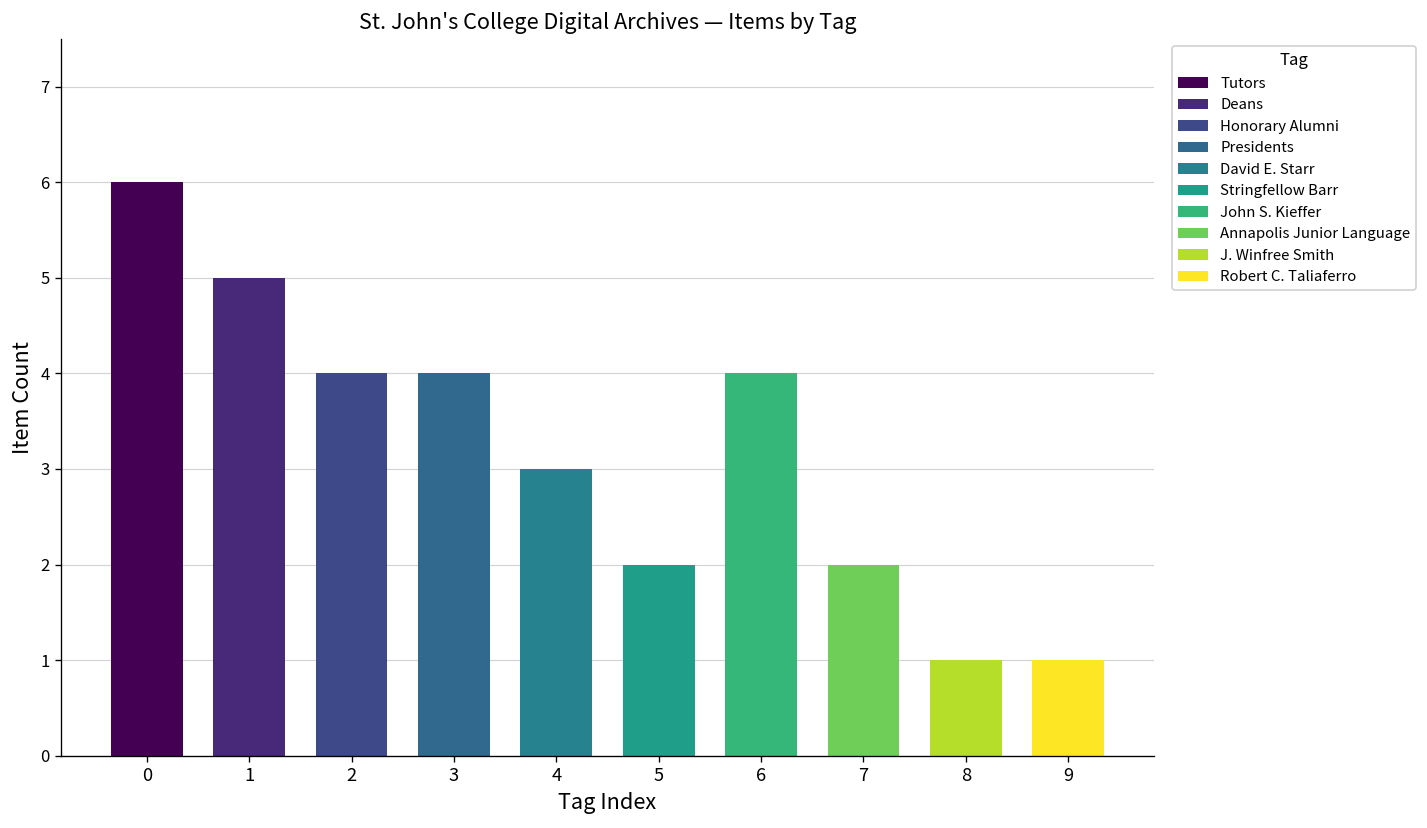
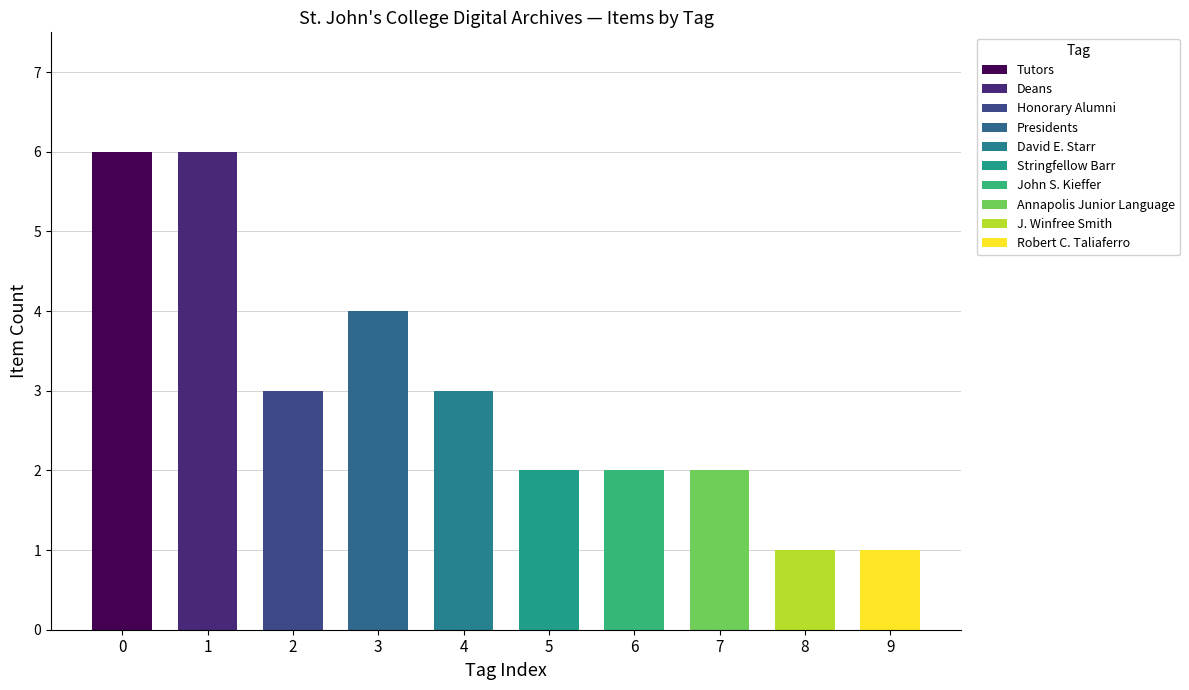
1: 5 -> 6
2: 4 -> 3
6: 4 -> 2
